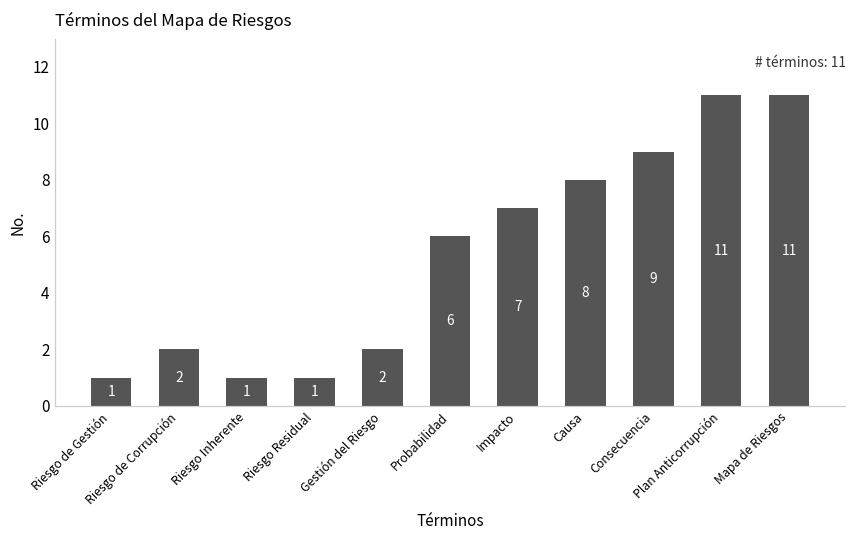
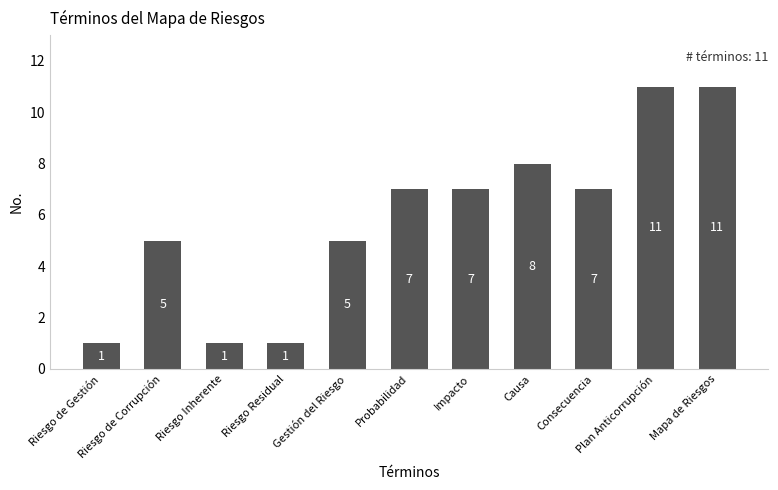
Riesgo de Corrupción: 2 -> 5
Gestión del Riesgo: 2 -> 5
Probabilidad: 6 -> 7
Consecuencia: 9 -> 7
